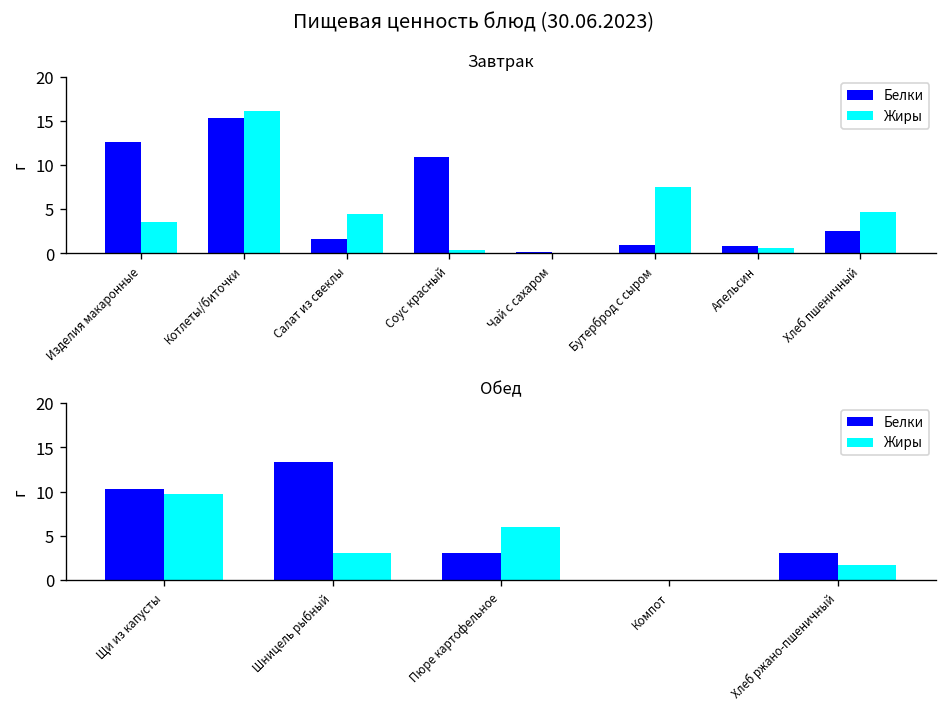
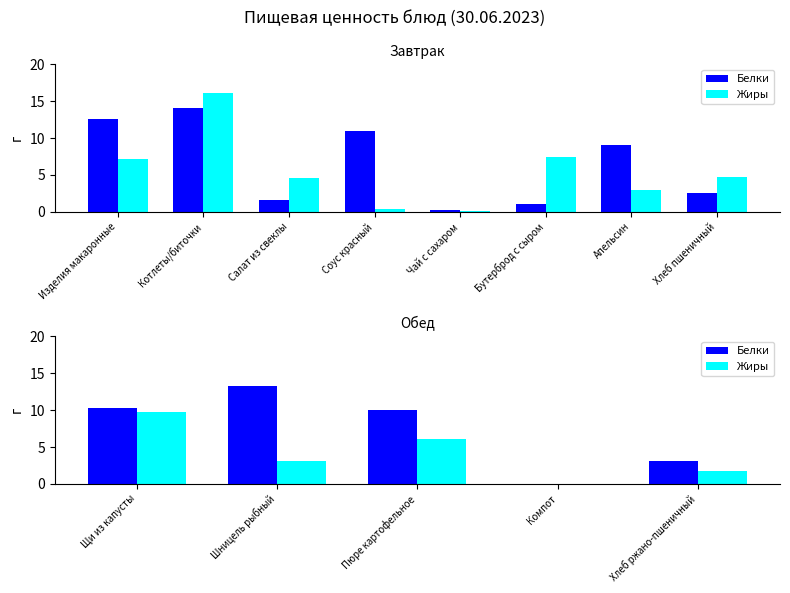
Завтрак, Жиры, Изделия макаронные: 4 -> 7
Завтрак, Белки, Котлеты/биточки: 15 -> 14
Завтрак, Белки, Апельсин: 1 -> 9
Завтрак, Жиры, Апельсин: 1 -> 3
Обед, Белки, Пюре картофельное: 3 -> 10
